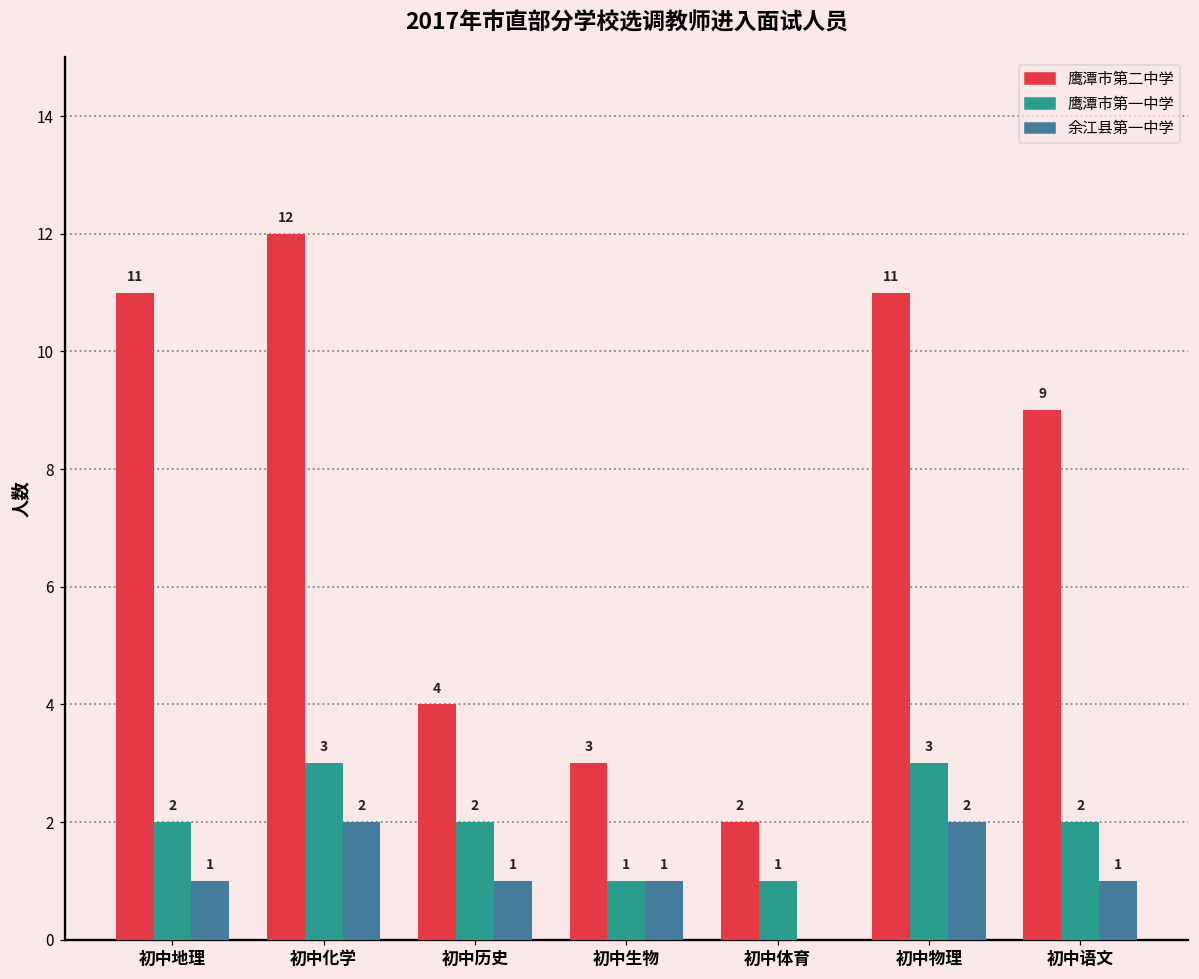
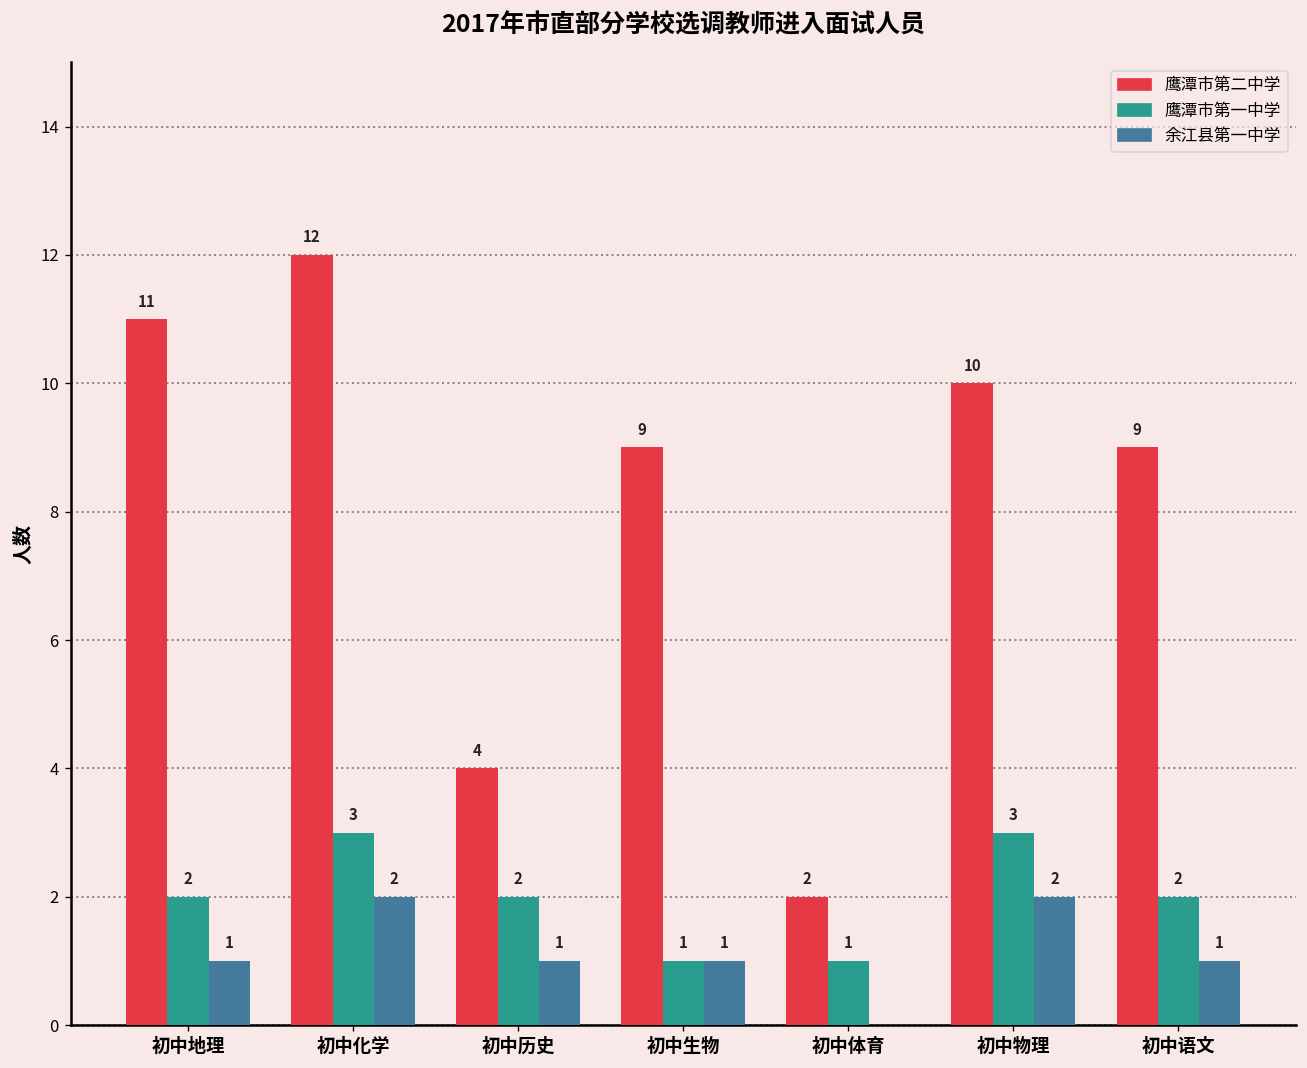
鹰潭市第二中学, 初中生物: 3 -> 9
鹰潭市第二中学, 初中物理: 11 -> 10
